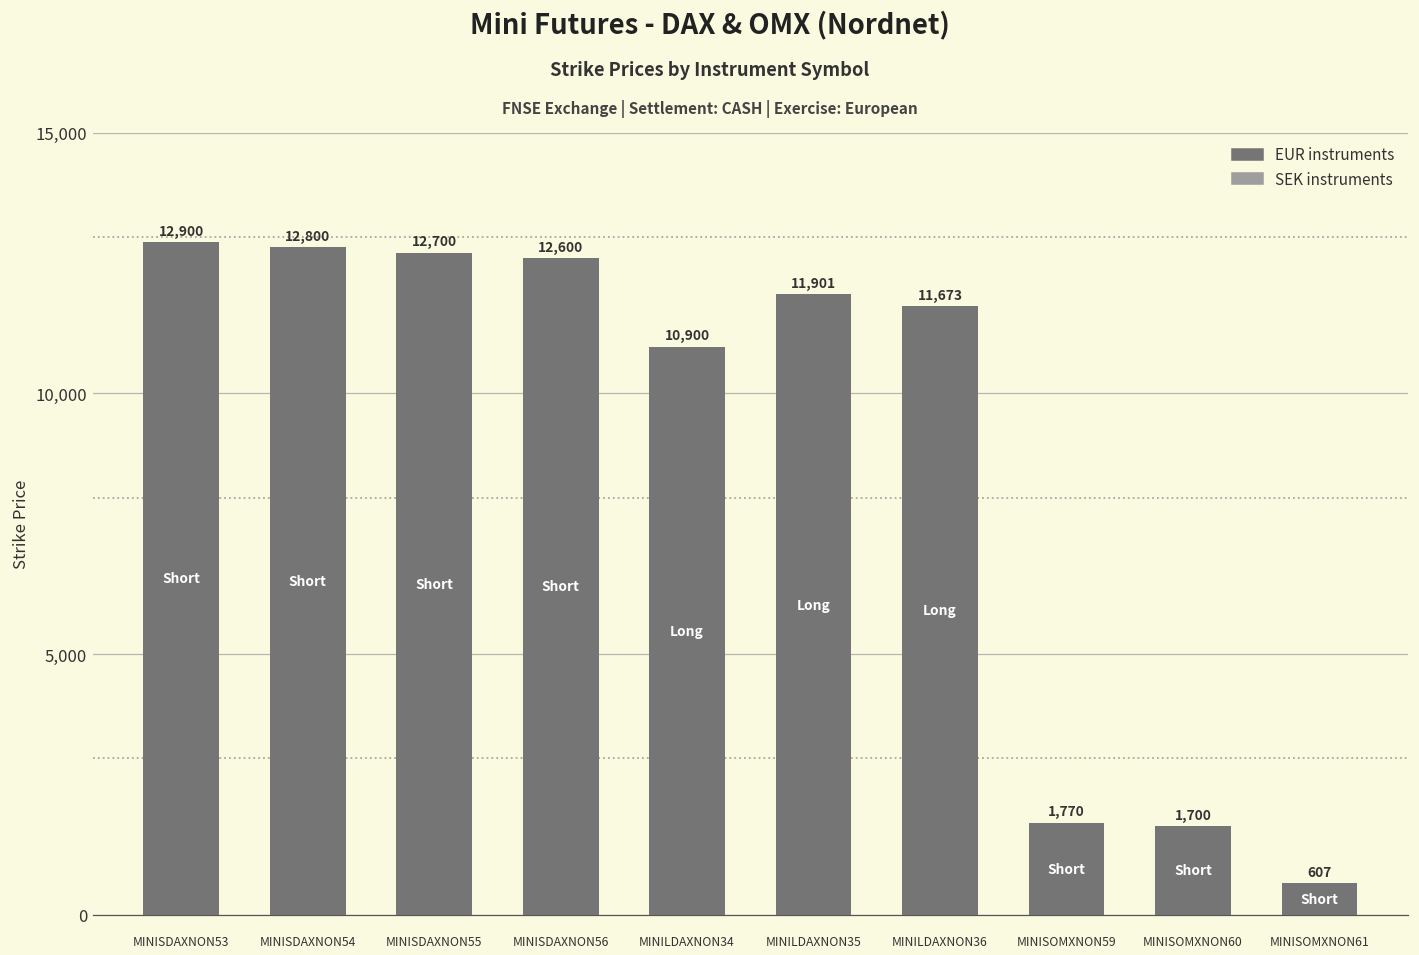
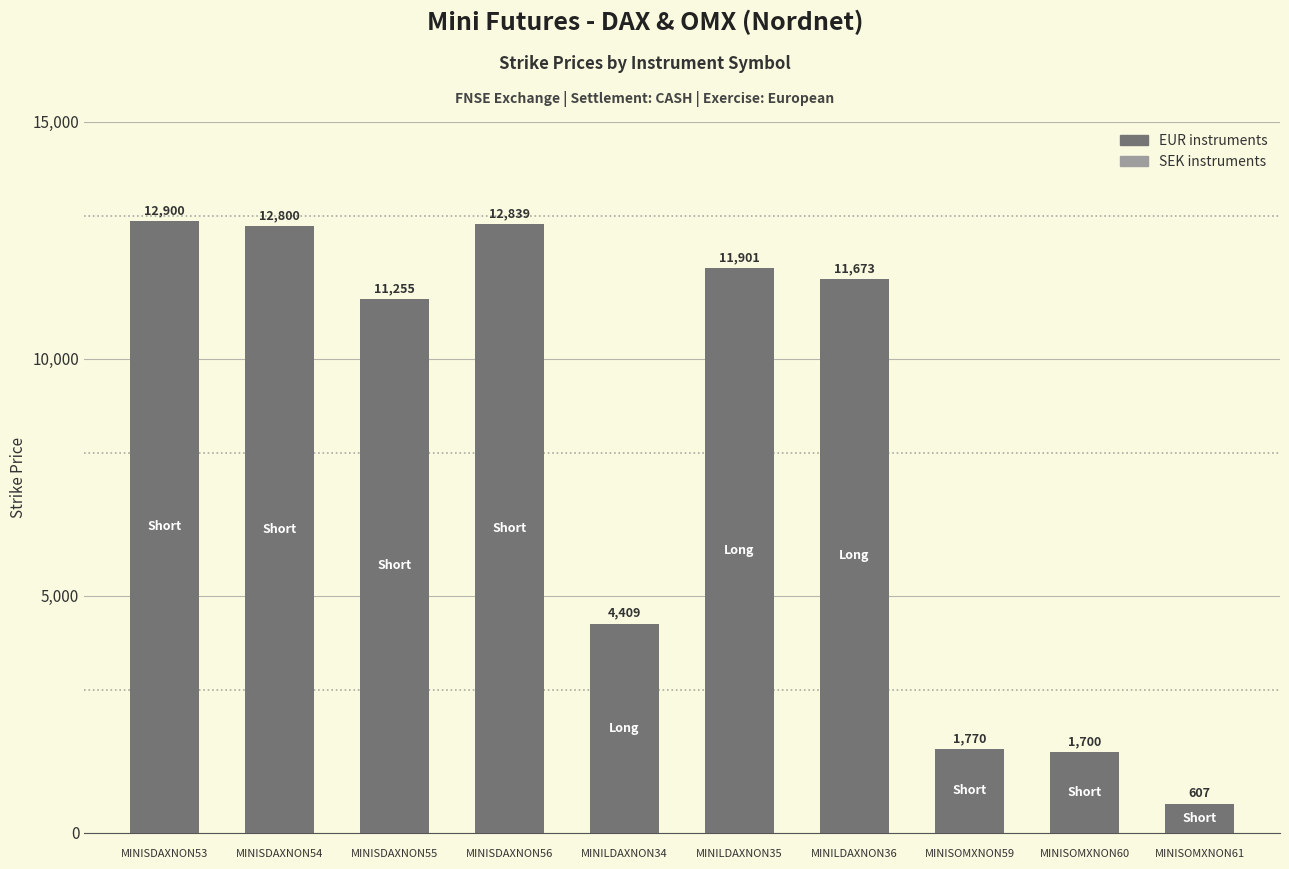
MINISDAXNON55: 12,700 -> 11,255
MINISDAXNON56: 12,600 -> 12,839
MINILDAXNON34: 10,900 -> 4,409
